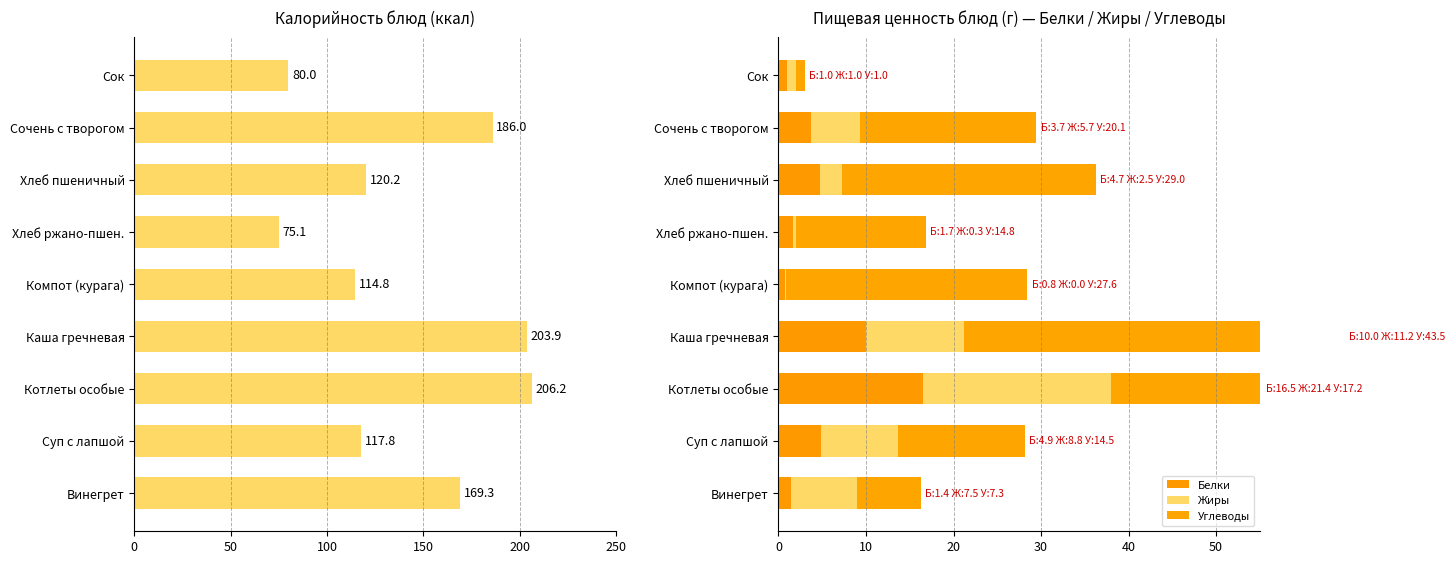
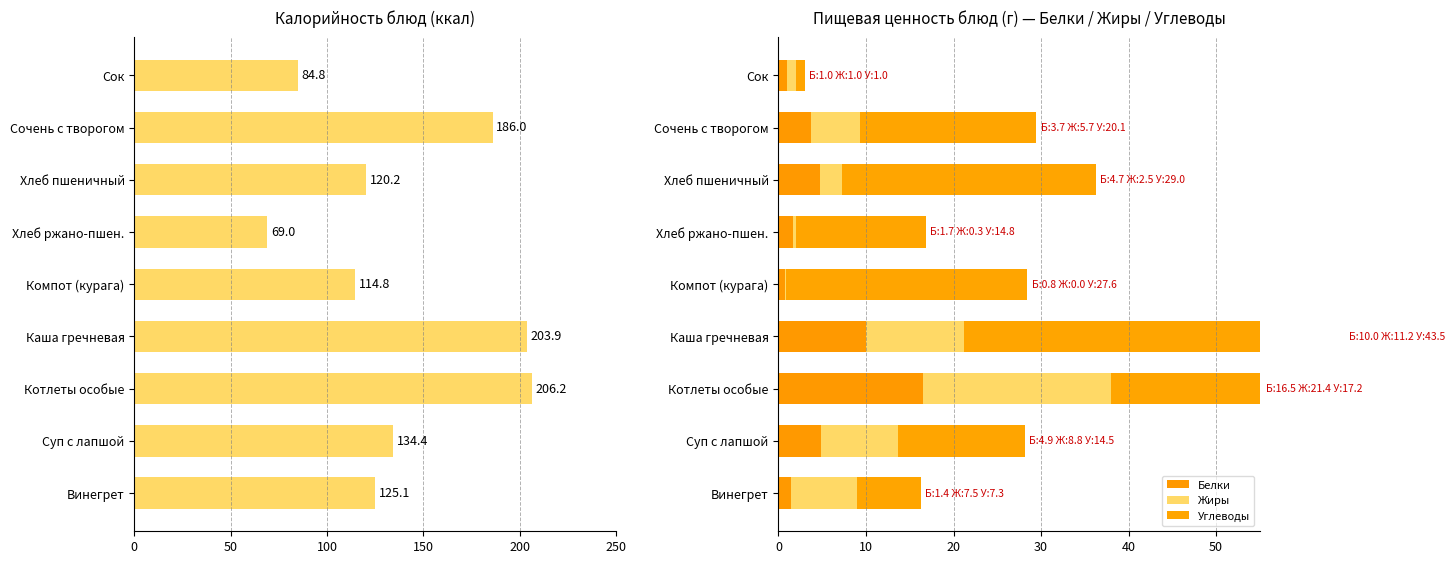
Калорийность блюд (ккал), Сок: 80.0 -> 84.8
Калорийность блюд (ккал), Хлеб ржано-пшен.: 75.1 -> 69.0
Калорийность блюд (ккал), Суп с лапшой: 117.8 -> 134.4
Калорийность блюд (ккал), Винегрет: 169.3 -> 125.1
